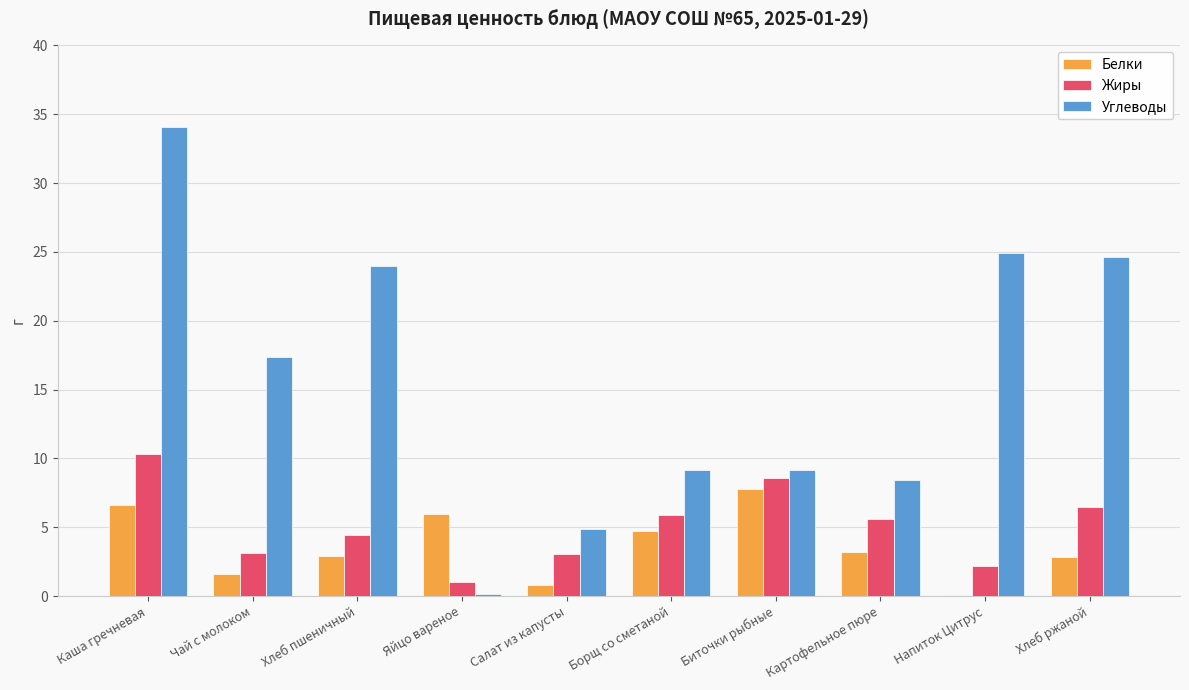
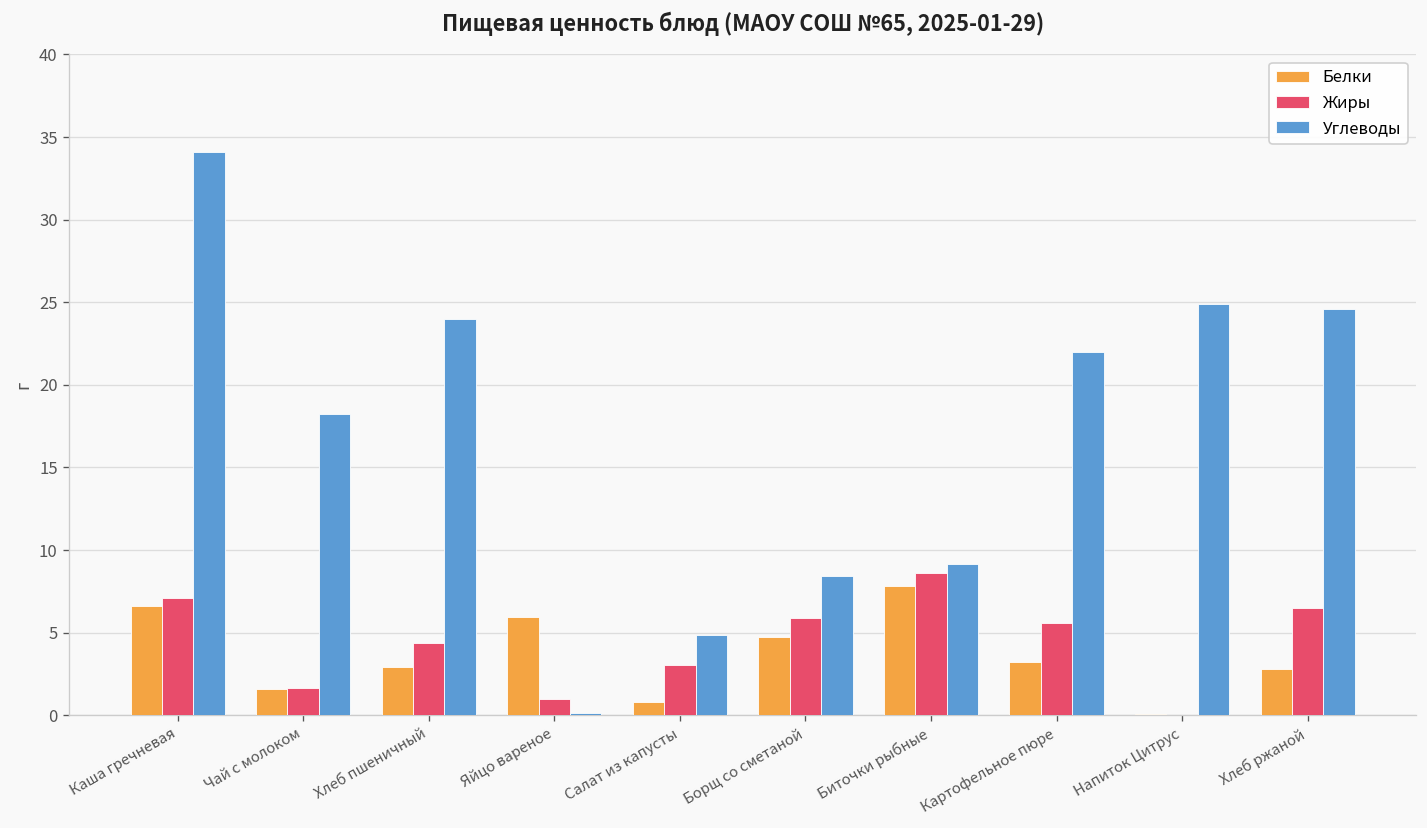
Жиры, Каша гречневая: 10.3 -> 7.1
Жиры, Чай с молоком: 3.2 -> 1.7
Углеводы, Чай с молоком: 17.4 -> 18.2
Углеводы, Борщ со сметаной: 9.2 -> 8.4
Углеводы, Картофельное пюре: 8.4 -> 22.0
Жиры, Напиток Цитрус: 2.2 -> 0.0
